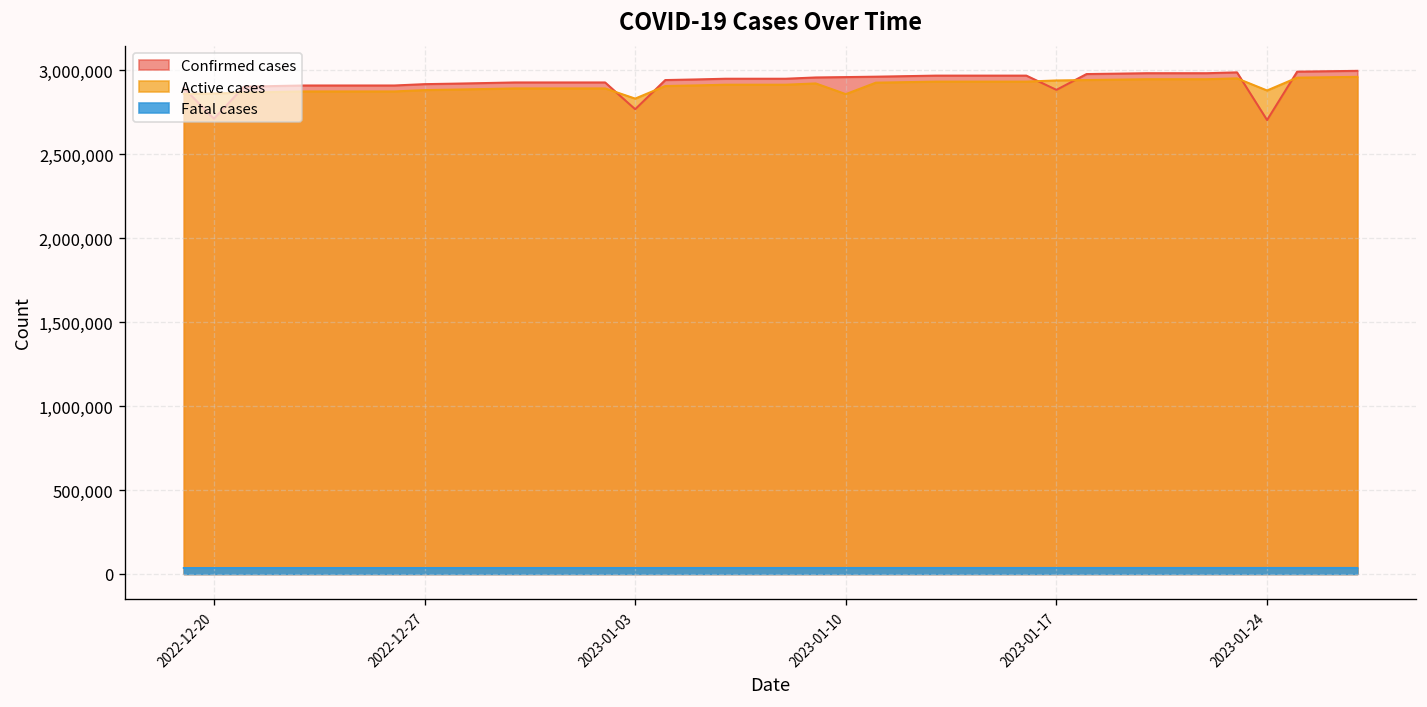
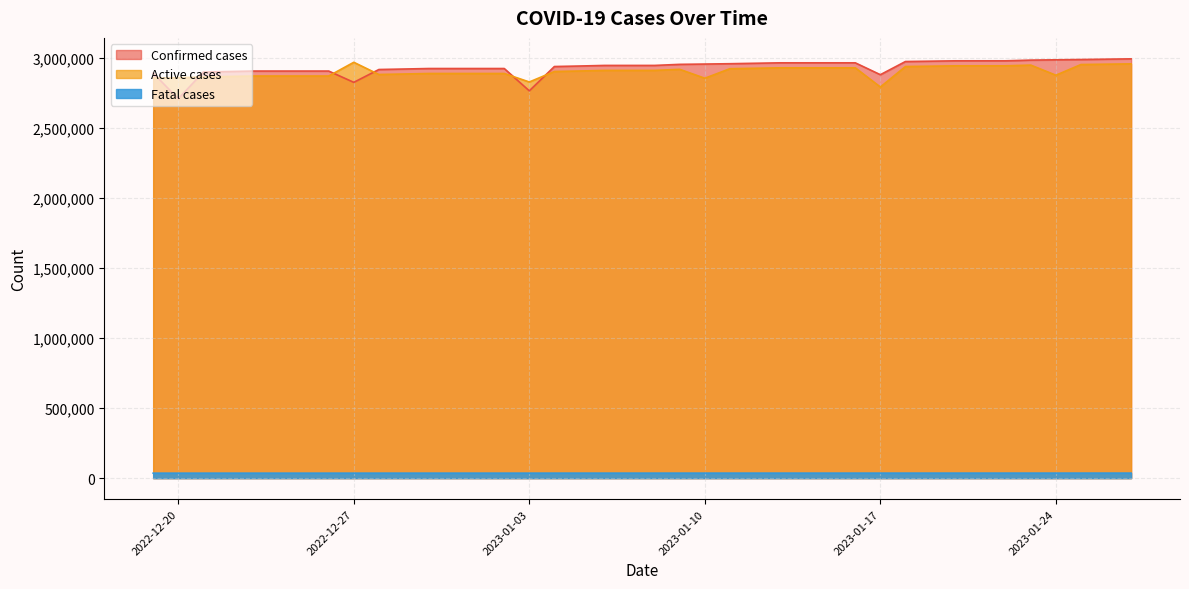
Confirmed cases, 2022-12-27: 2,920,000 -> 2,830,000
Active cases, 2022-12-27: 2,880,000 -> 2,970,000
Active cases, 2023-01-17: 2,940,000 -> 2,790,000
Confirmed cases, 2023-01-24: 2,700,000 -> 2,990,000
